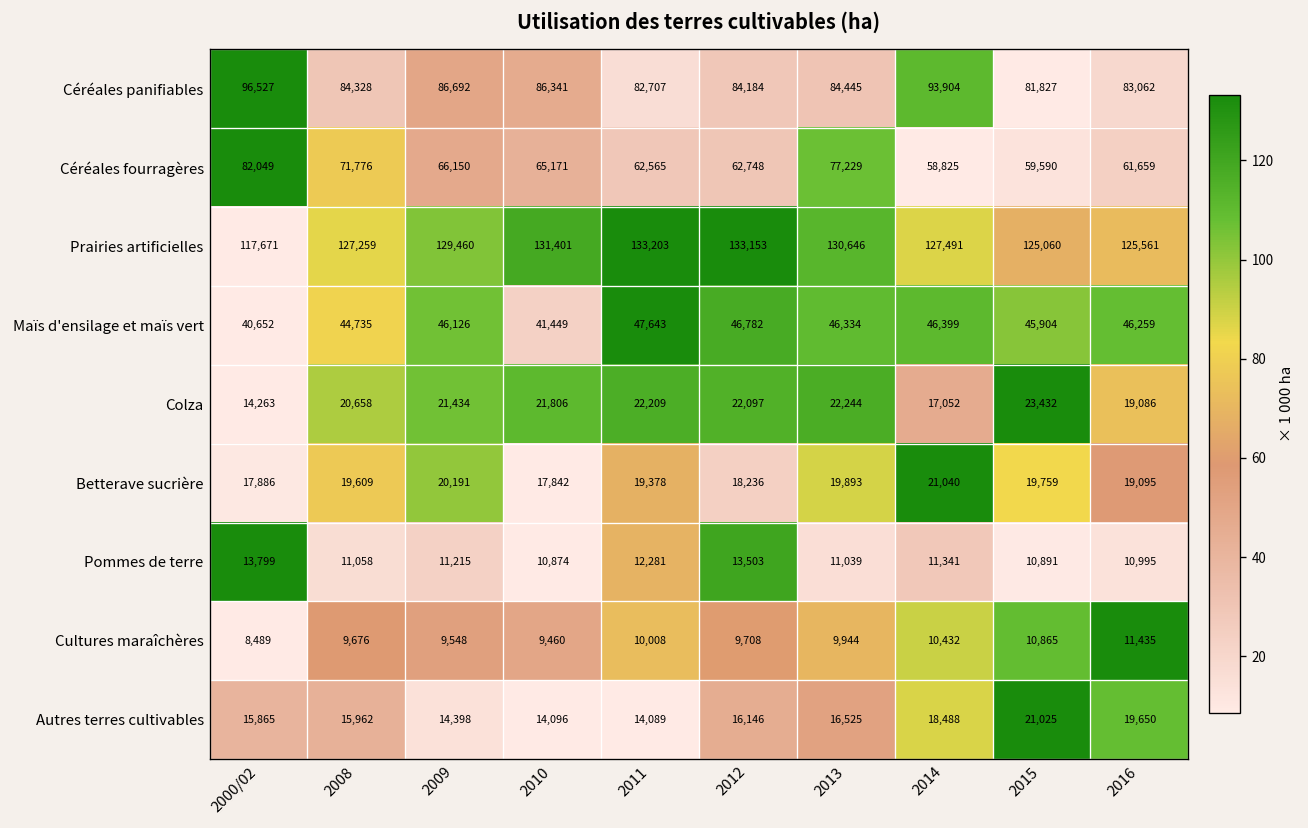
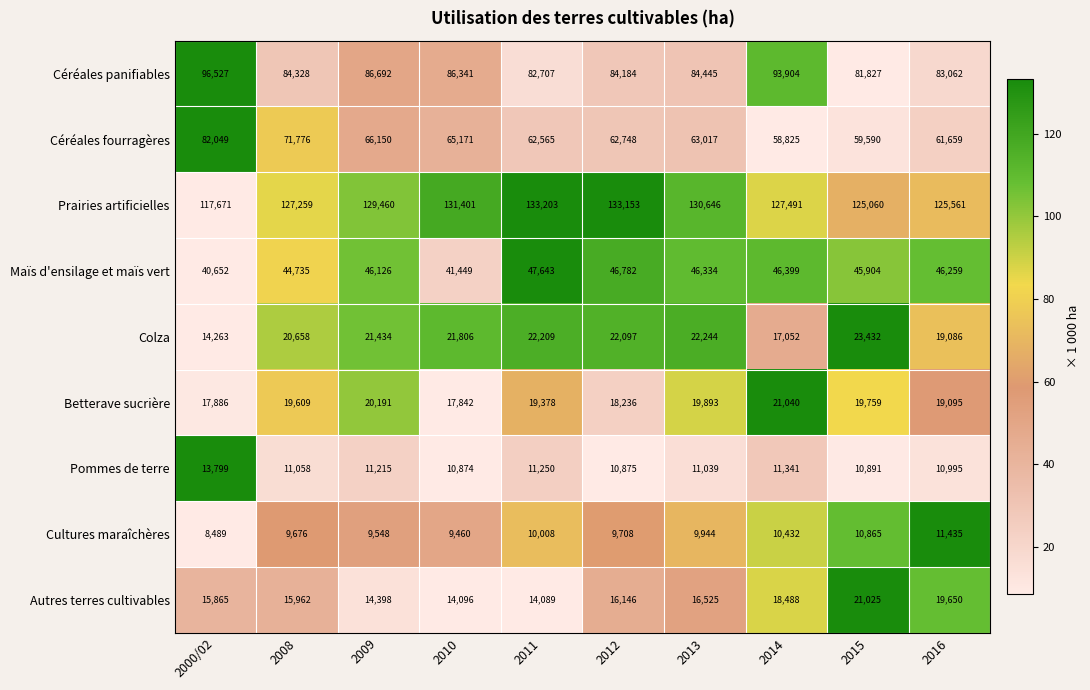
Céréales fourragères, 2013: 77,229 -> 63,017
Pommes de terre, 2011: 12,281 -> 11,250
Pommes de terre, 2012: 13,503 -> 10,875
